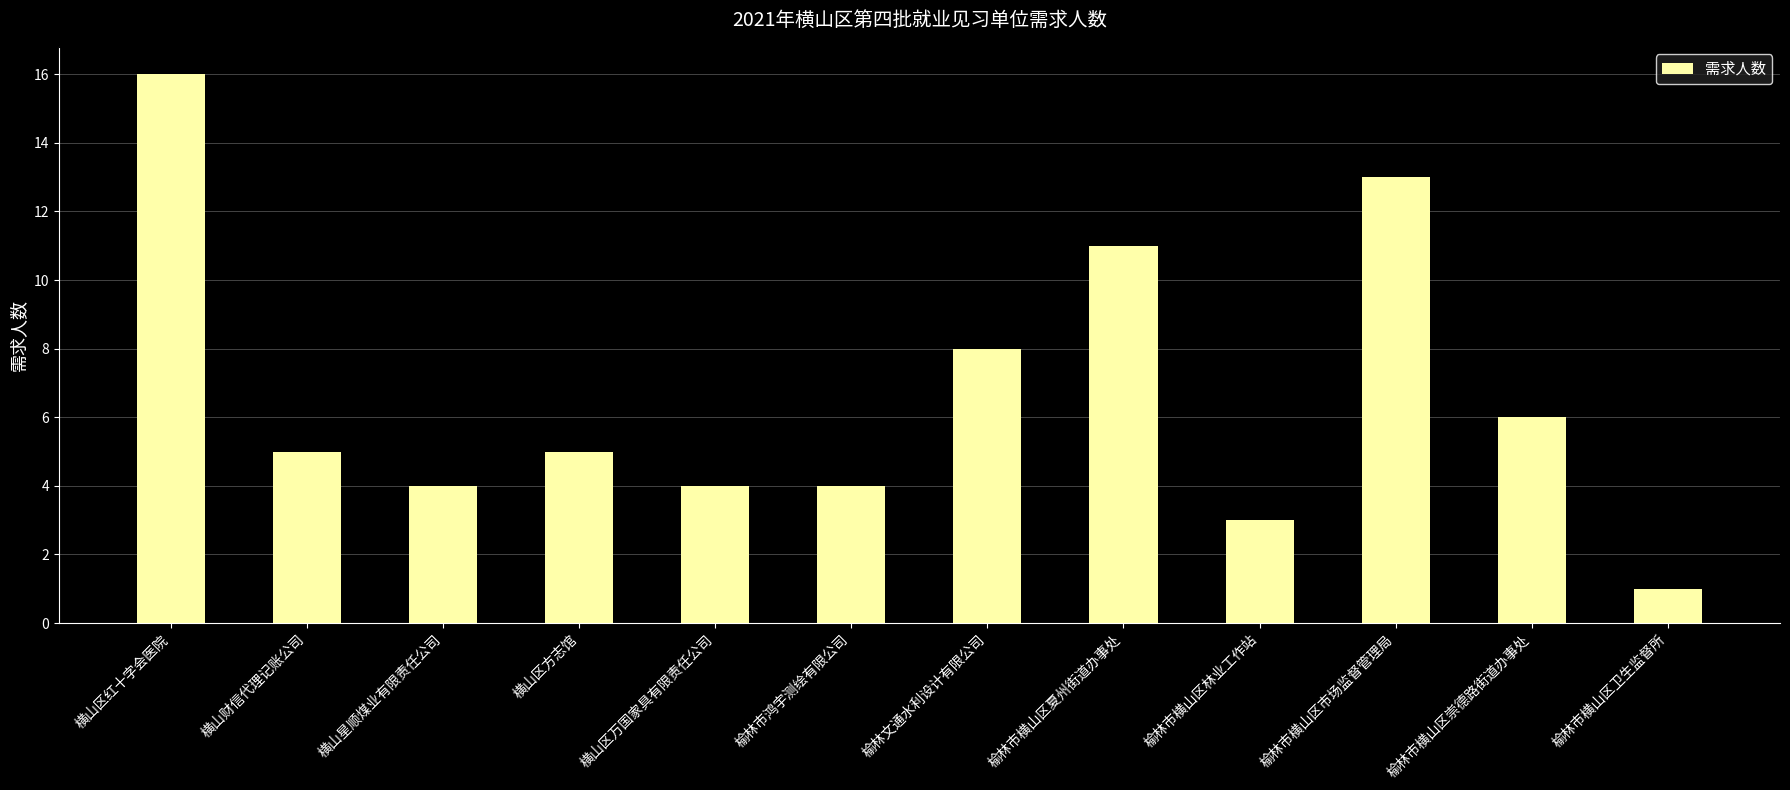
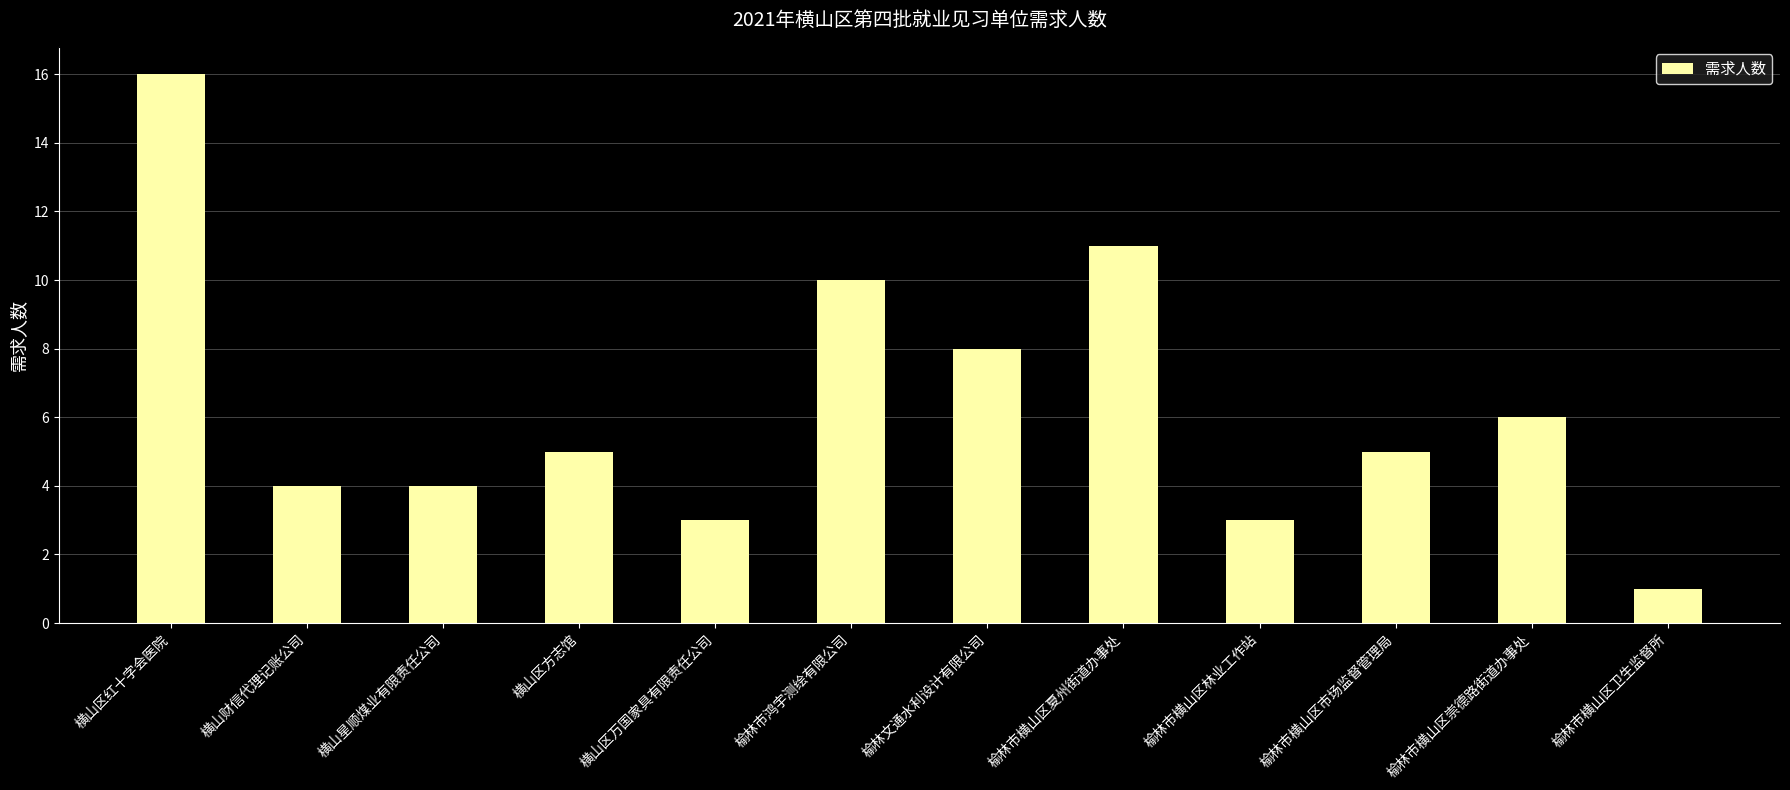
横山财信代理记账公司: 5 -> 4
横山区万国家具有限责任公司: 4 -> 3
榆林市鸿宇测绘有限公司: 4 -> 10
榆林市横山区市场监督管理局: 13 -> 5
